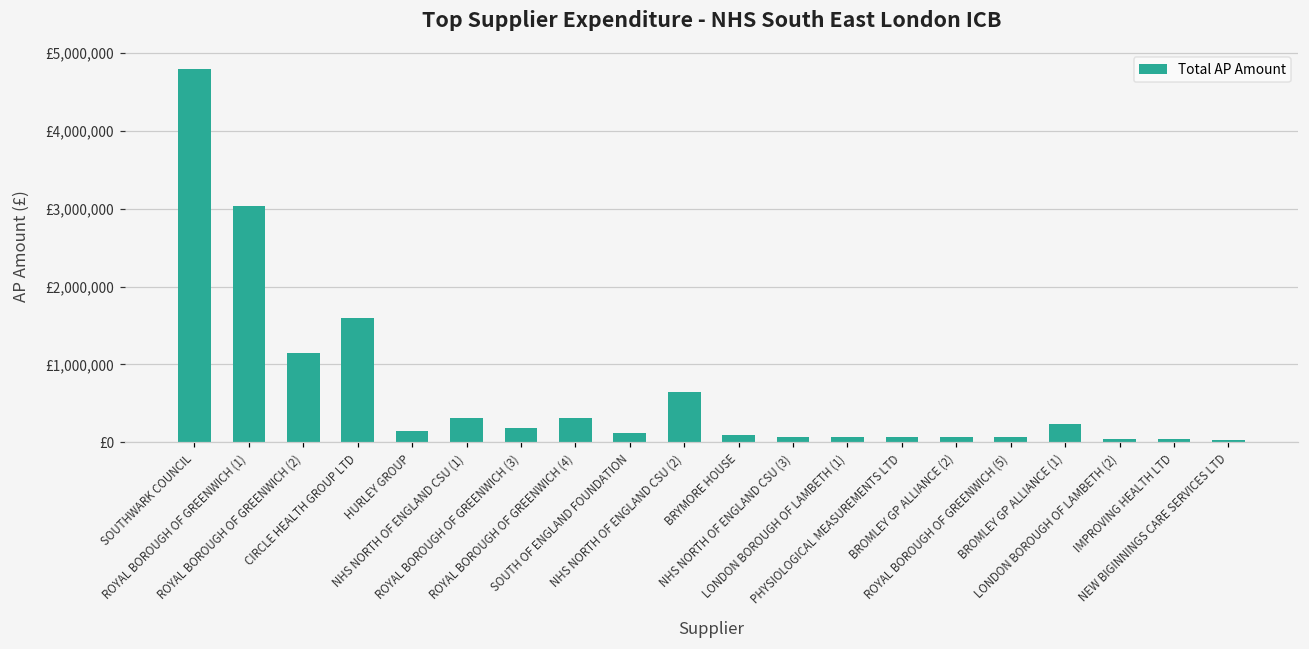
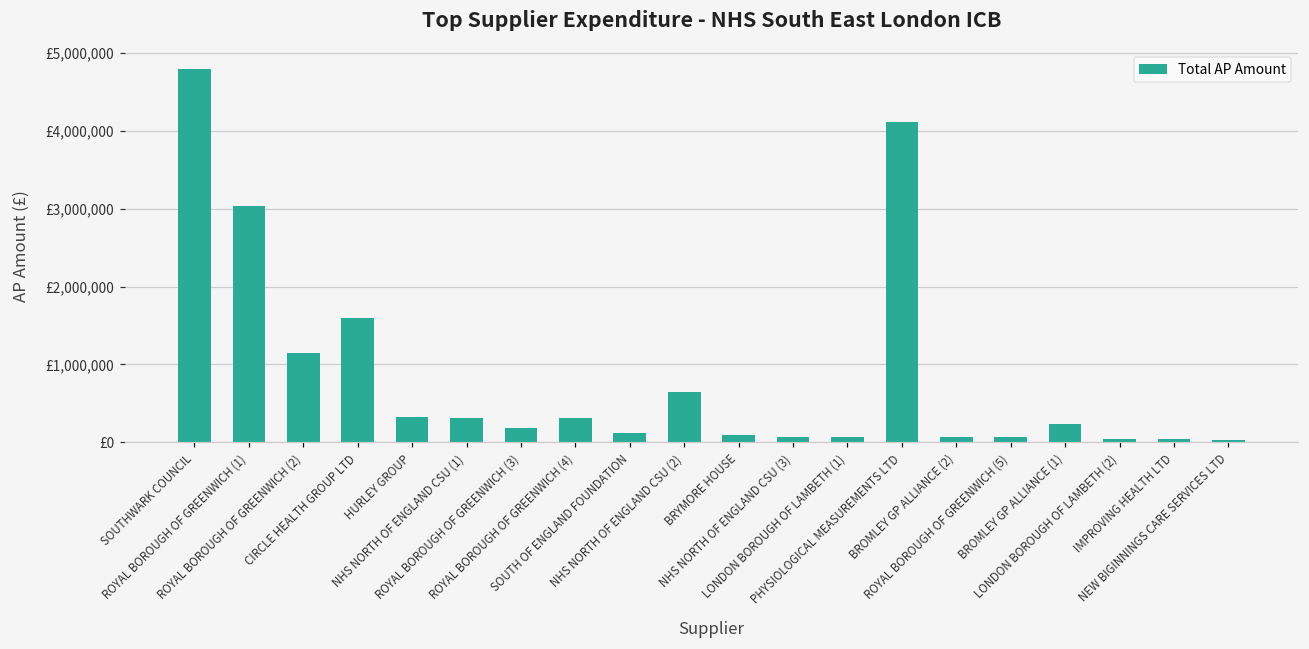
HURLEY GROUP: £100,000 -> £300,000
PHYSIOLOGICAL MEASUREMENTS LTD: £100,000 -> £4,100,000
